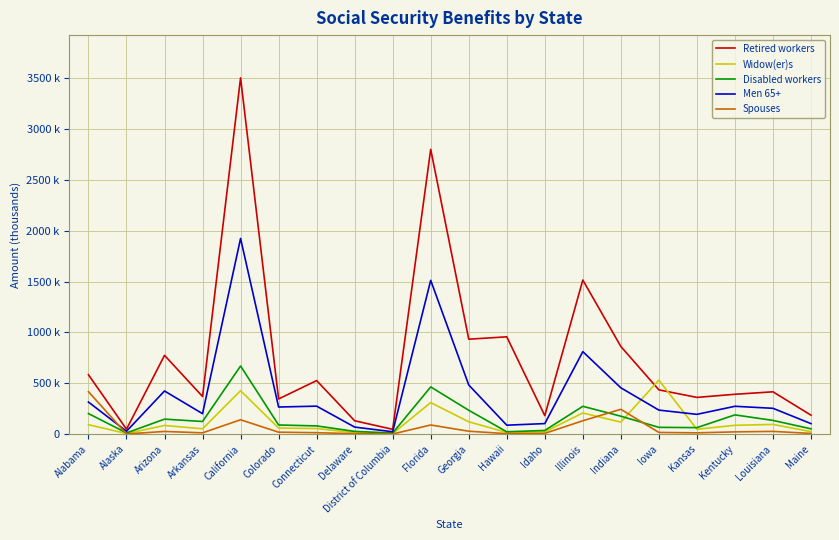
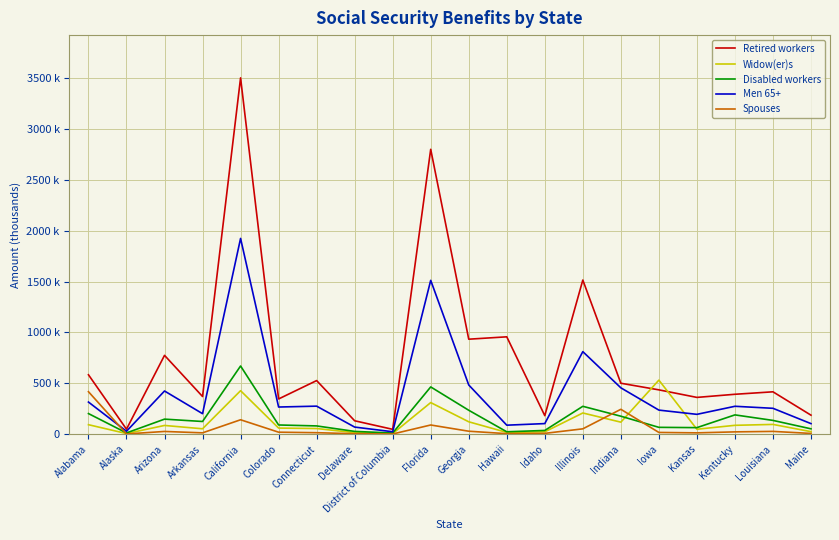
Spouses, Illinois: 130000 -> 50000
Retired workers, Indiana: 860000 -> 500000
